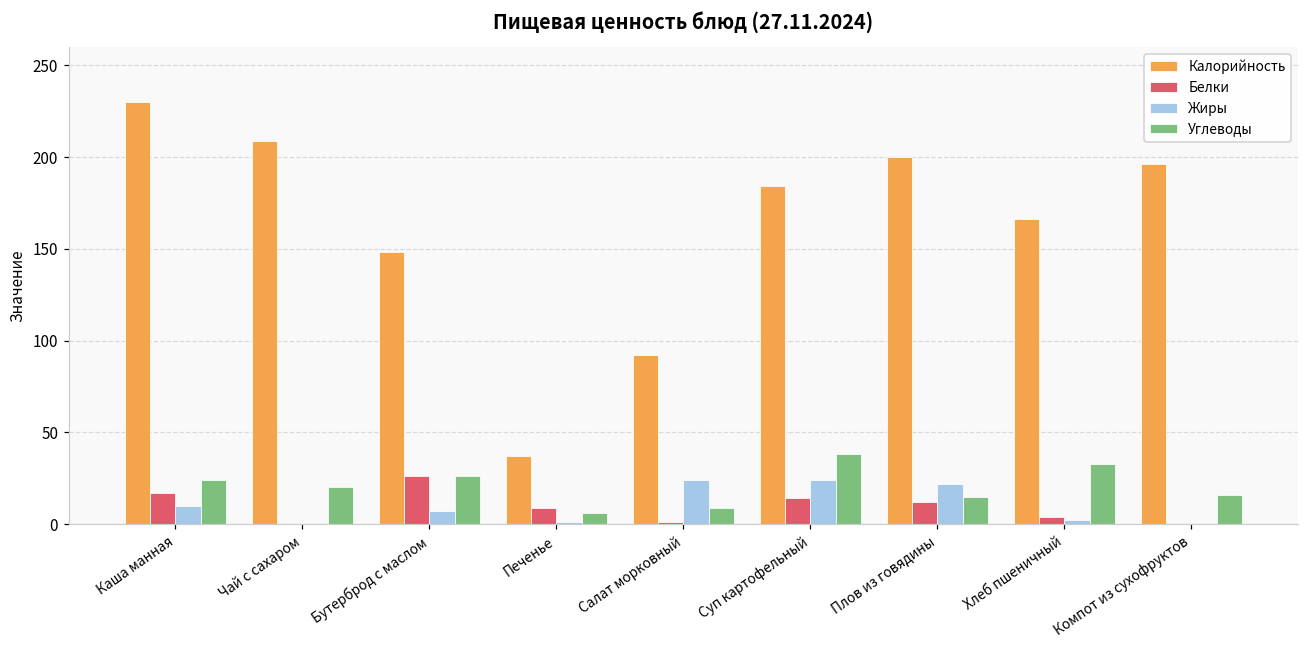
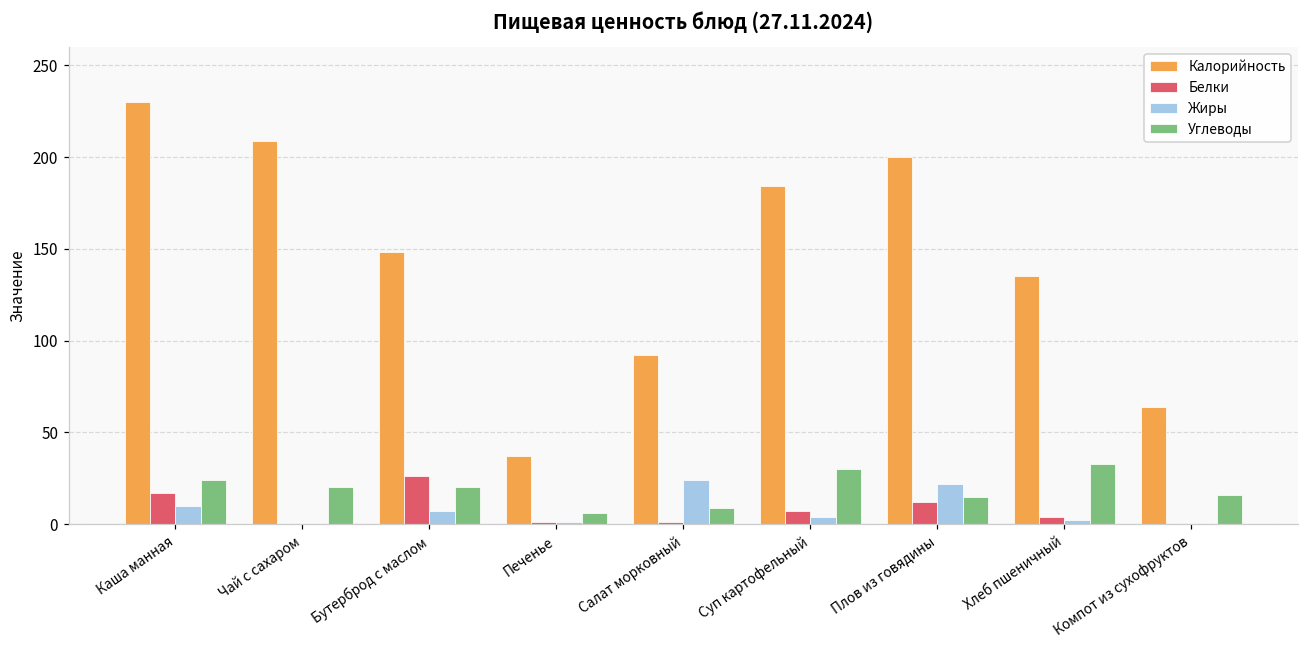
Углеводы, Бутерброд с маслом: 26 -> 20
Белки, Печенье: 9 -> 1
Белки, Суп картофельный: 14 -> 7
Жиры, Суп картофельный: 24 -> 4
Углеводы, Суп картофельный: 38 -> 30
Калорийность, Хлеб пшеничный: 166 -> 135
Калорийность, Компот из сухофруктов: 196 -> 64
